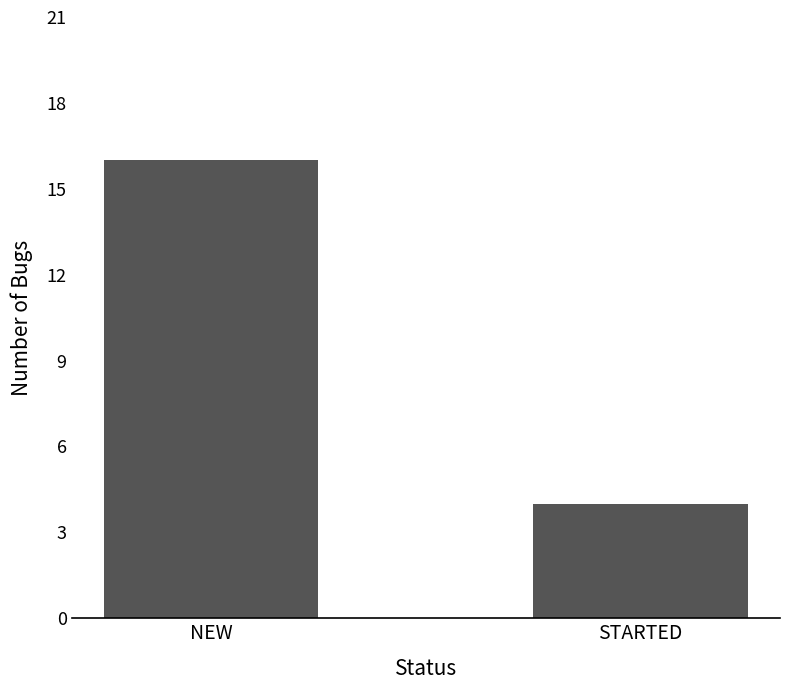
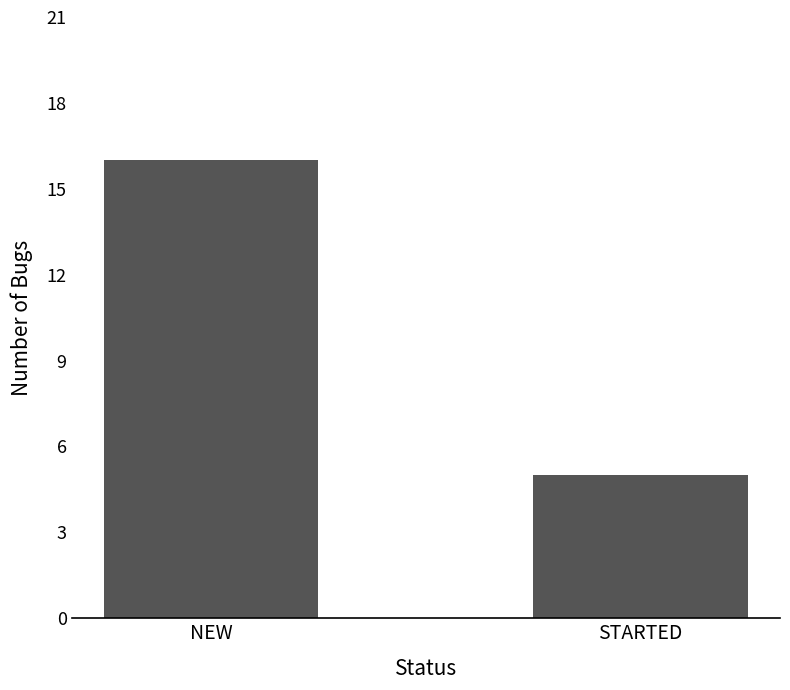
STARTED: 4 -> 5
